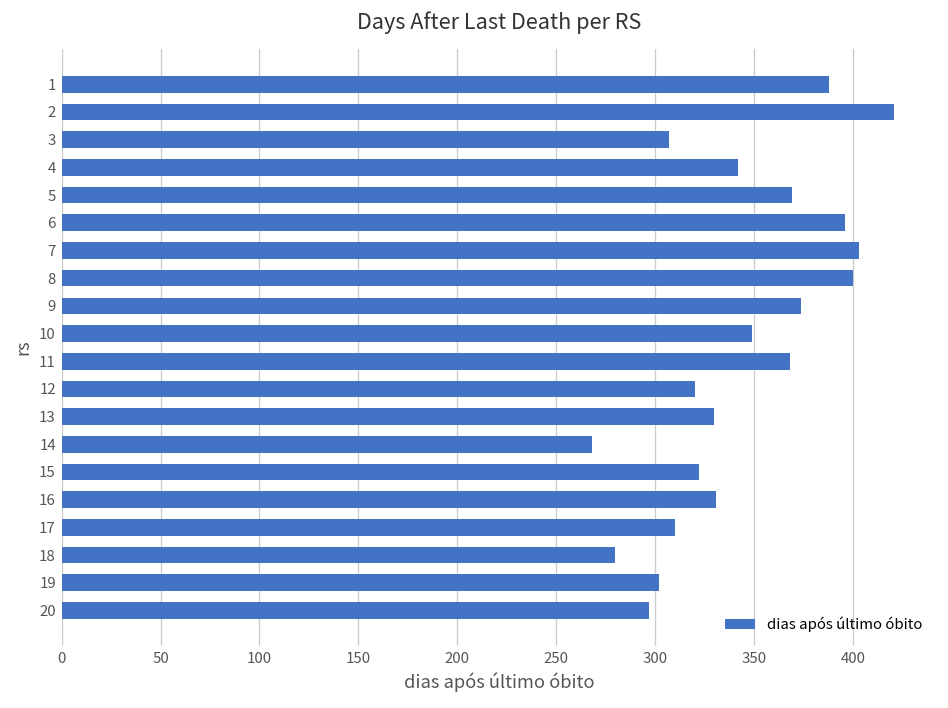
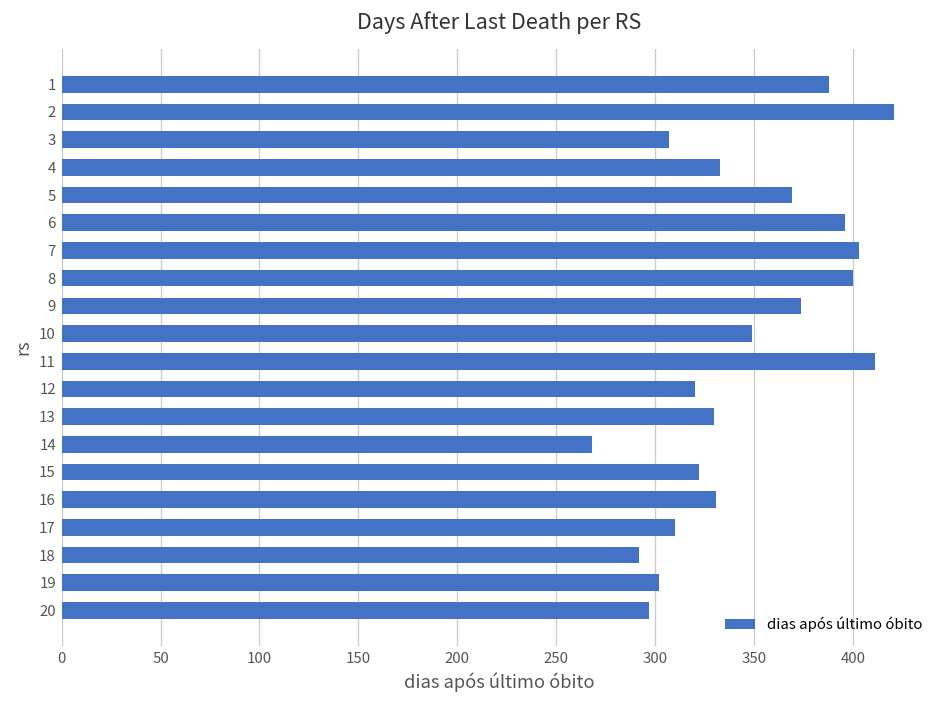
4: 342 -> 333
11: 368 -> 411
18: 280 -> 292
